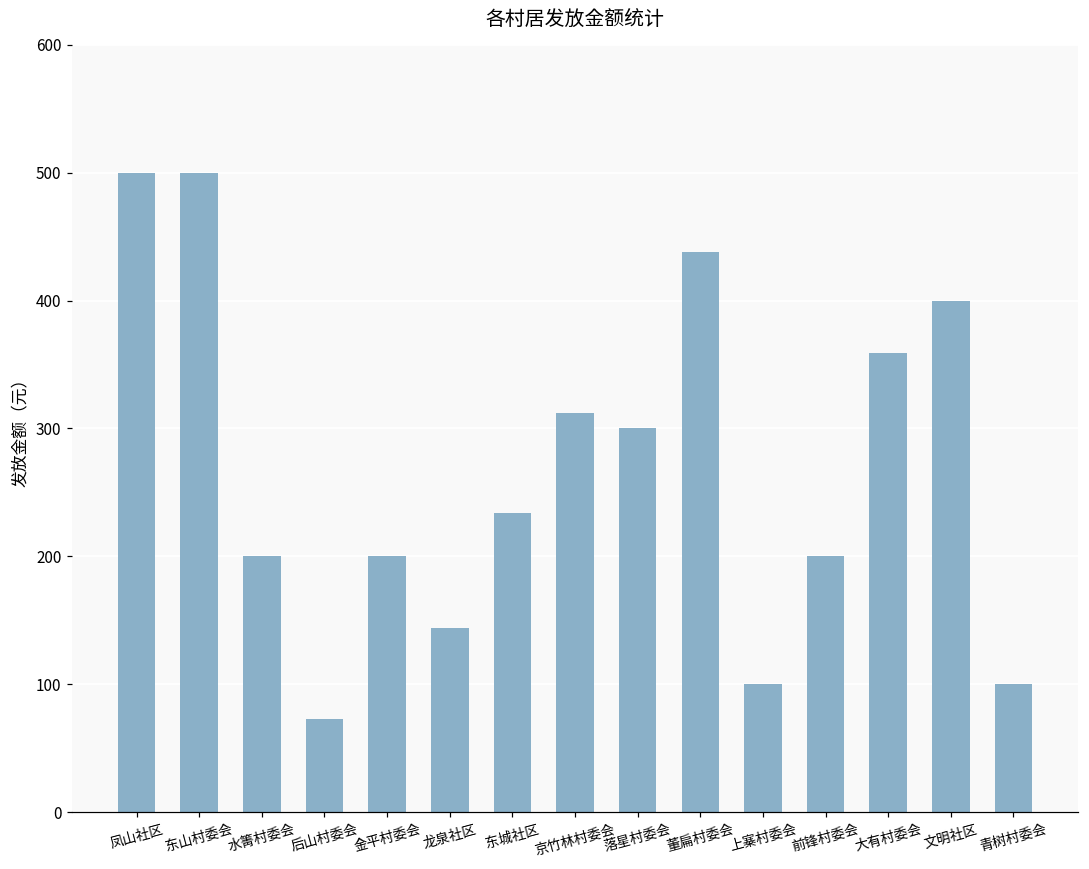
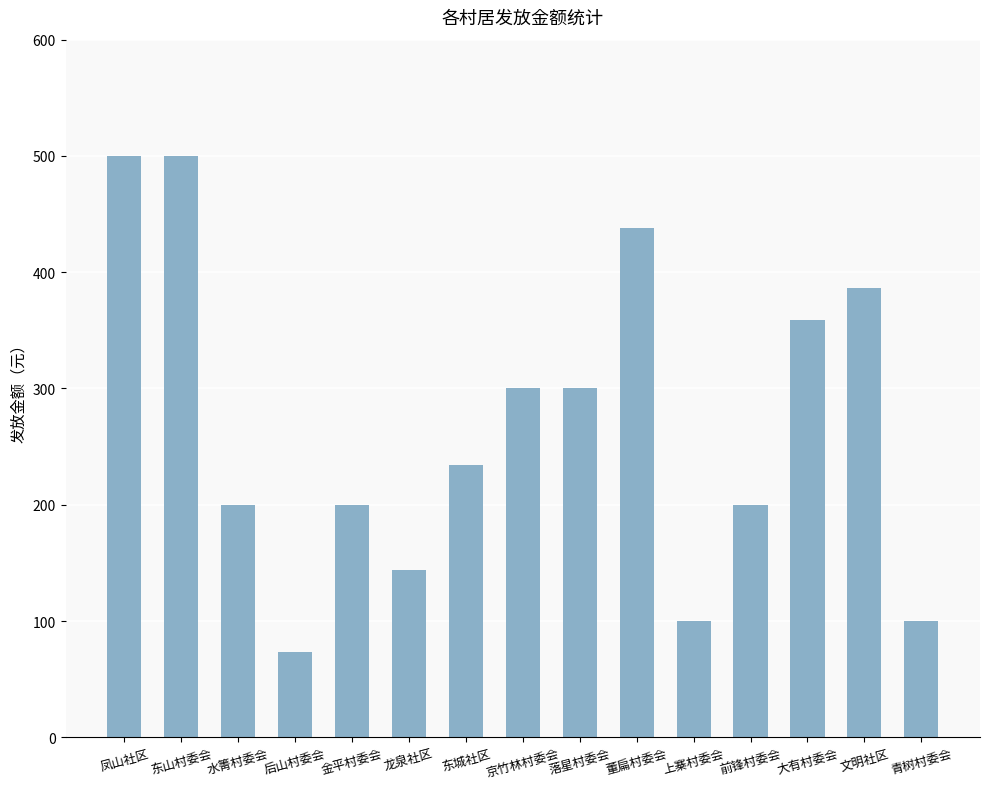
京竹林村委会: 312 -> 300
文明社区: 400 -> 386
